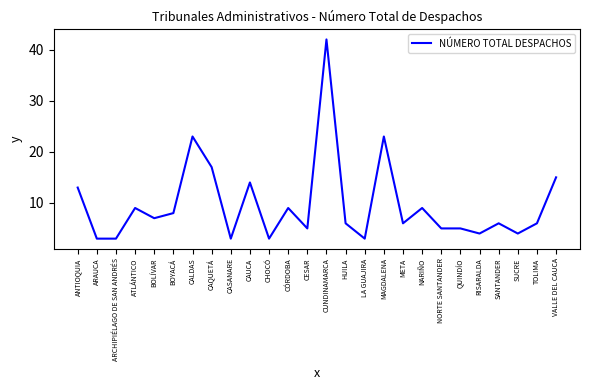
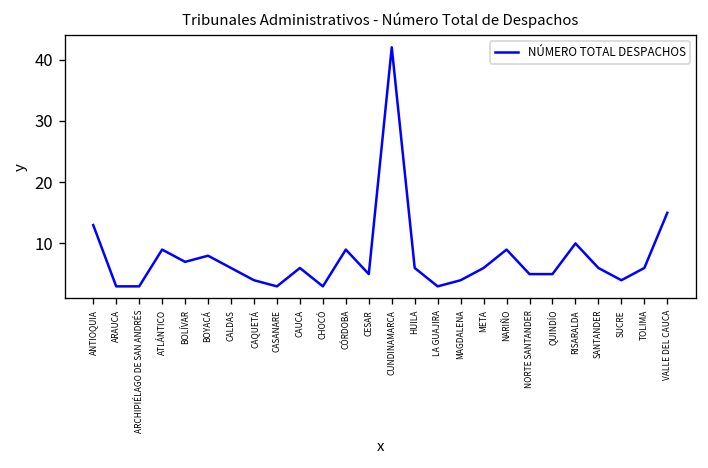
CALDAS: 23 -> 6
CAQUETÁ: 17 -> 4
CAUCA: 14 -> 6
MAGDALENA: 23 -> 4
RISARALDA: 4 -> 10
